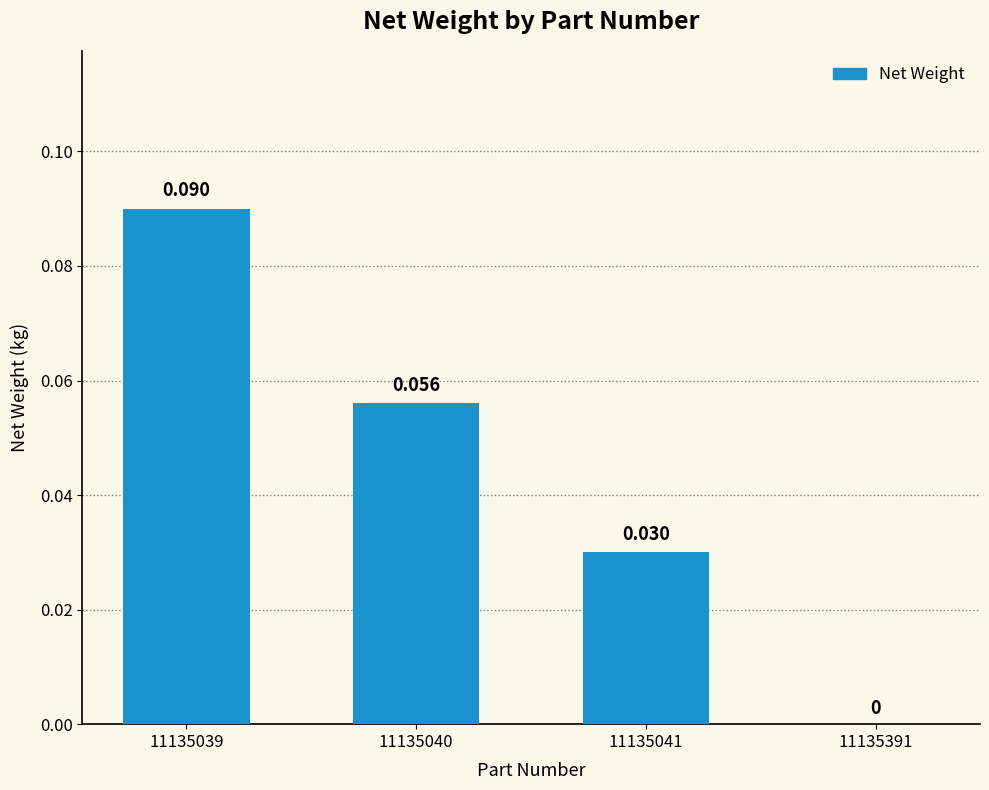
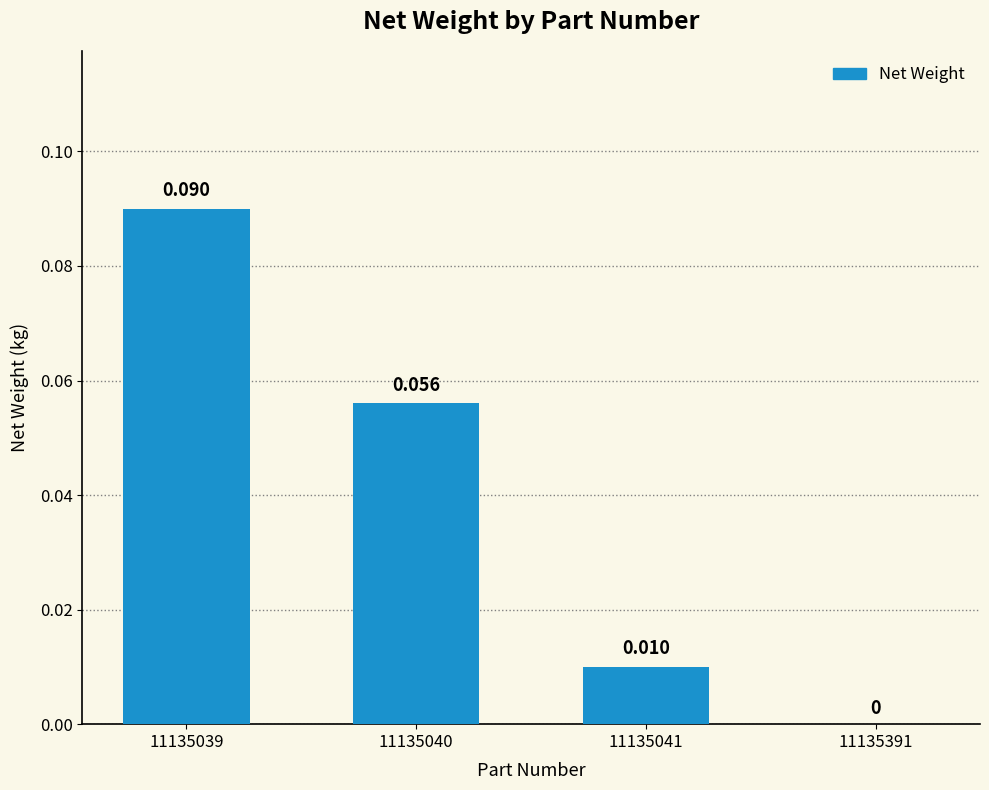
11135041: 0.030 -> 0.010
